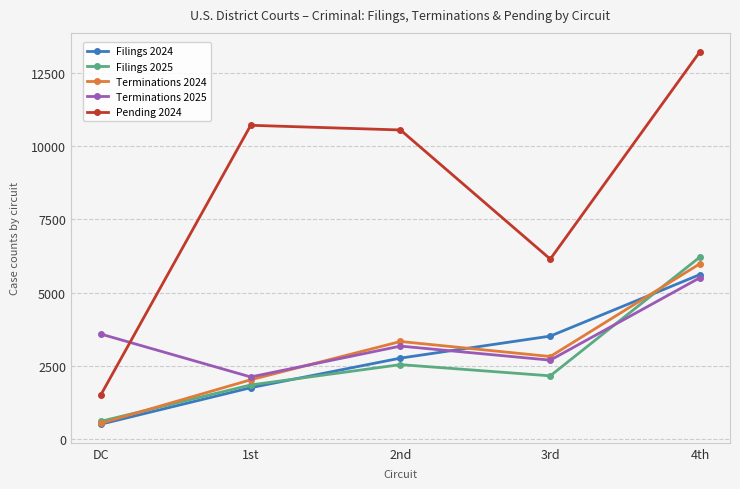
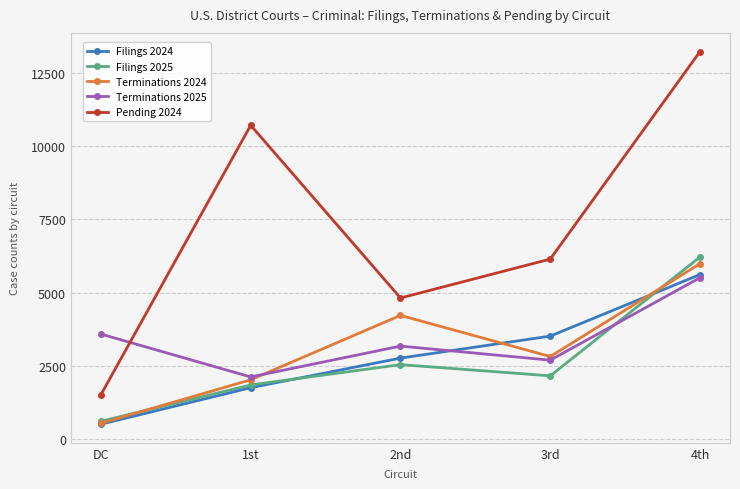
Terminations 2024, 2nd: 3300 -> 4200
Pending 2024, 2nd: 10600 -> 4800
